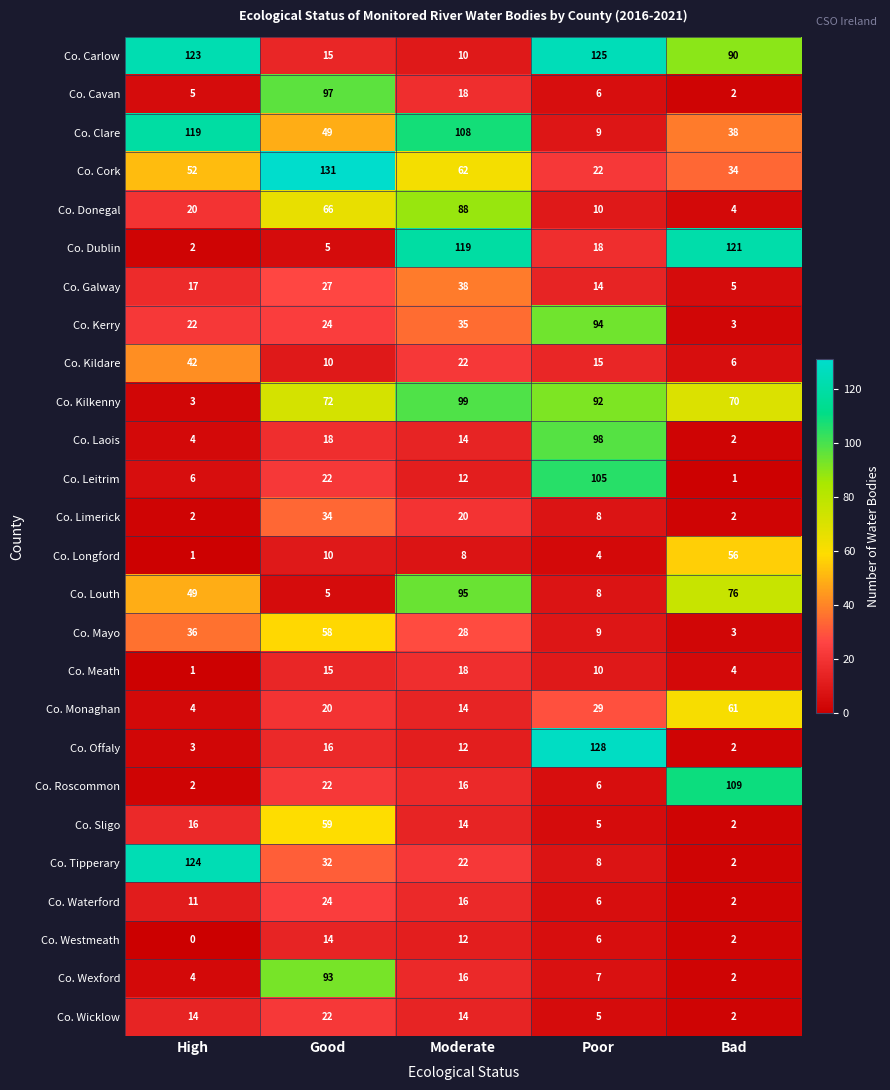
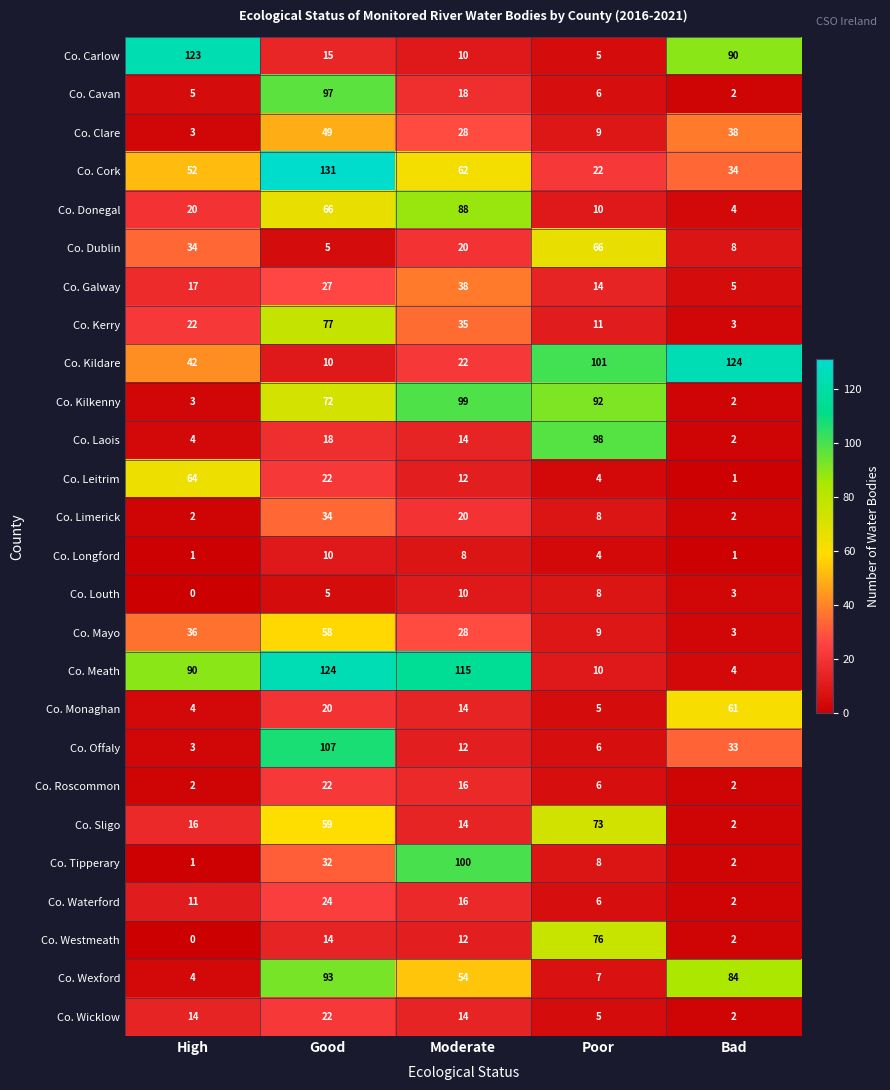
Co. Carlow, Poor: 125 -> 5
Co. Clare, High: 119 -> 3
Co. Clare, Moderate: 108 -> 28
Co. Dublin, High: 2 -> 34
Co. Dublin, Moderate: 119 -> 20
Co. Dublin, Poor: 18 -> 66
Co. Dublin, Bad: 121 -> 8
Co. Kerry, Good: 24 -> 77
Co. Kerry, Poor: 94 -> 11
Co. Kildare, Poor: 15 -> 101
Co. Kildare, Bad: 6 -> 124
Co. Kilkenny, Bad: 70 -> 2
Co. Leitrim, High: 6 -> 64
Co. Leitrim, Poor: 105 -> 4
Co. Longford, Bad: 56 -> 1
Co. Louth, High: 49 -> 0
Co. Louth, Moderate: 95 -> 10
Co. Louth, Bad: 76 -> 3
Co. Meath, High: 1 -> 90
Co. Meath, Good: 15 -> 124
Co. Meath, Moderate: 18 -> 115
Co. Monaghan, Poor: 29 -> 5
Co. Offaly, Good: 16 -> 107
Co. Offaly, Poor: 128 -> 6
Co. Offaly, Bad: 2 -> 33
Co. Roscommon, Bad: 109 -> 2
Co. Sligo, Poor: 5 -> 73
Co. Tipperary, High: 124 -> 1
Co. Tipperary, Moderate: 22 -> 100
Co. Westmeath, Poor: 6 -> 76
Co. Wexford, Moderate: 16 -> 54
Co. Wexford, Bad: 2 -> 84
